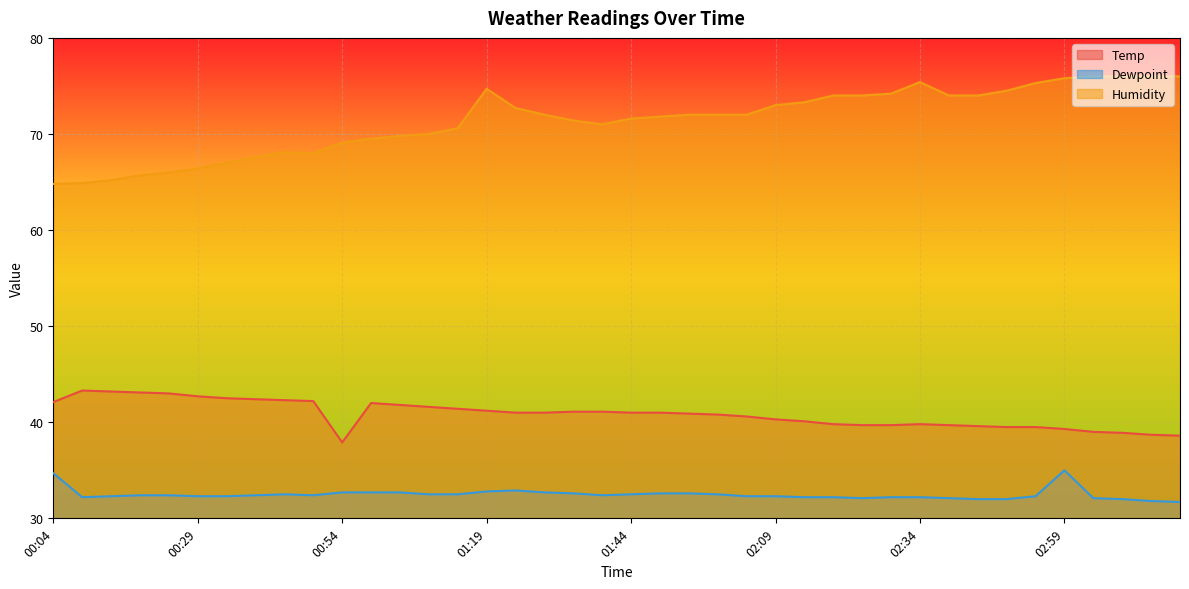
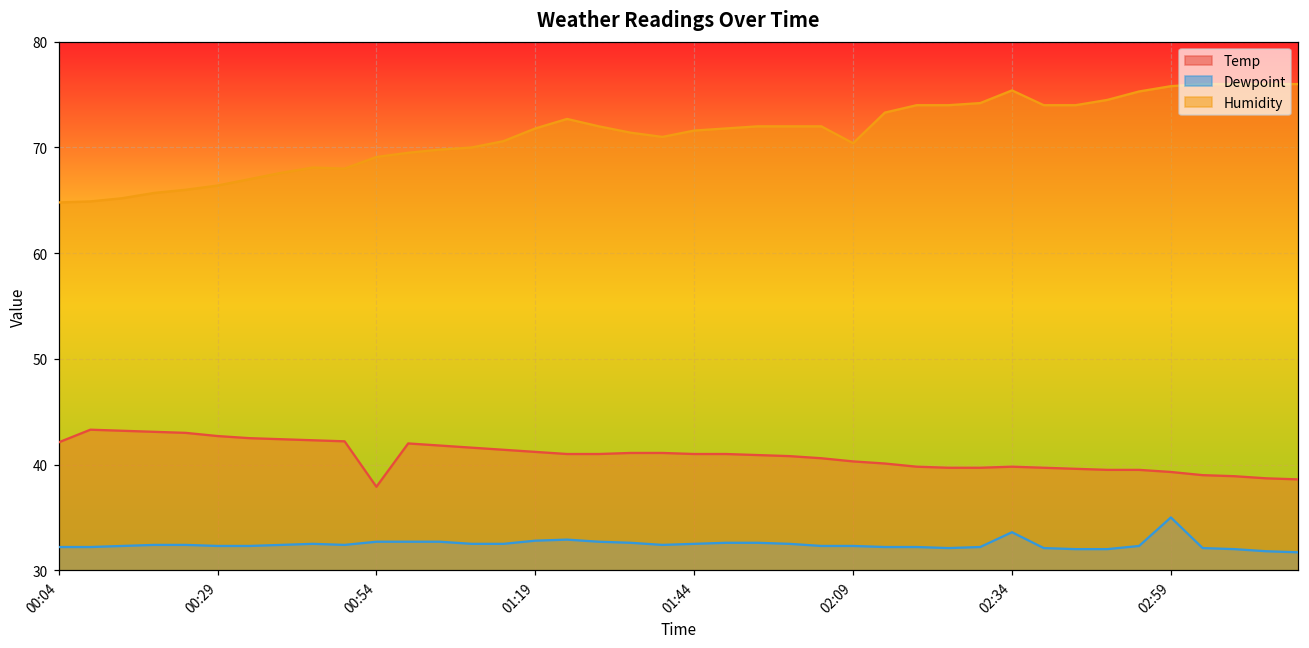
Dewpoint, 00:04: 35 -> 32
Humidity, 01:19: 75 -> 72
Humidity, 02:09: 73 -> 70
Dewpoint, 02:34: 32 -> 34
